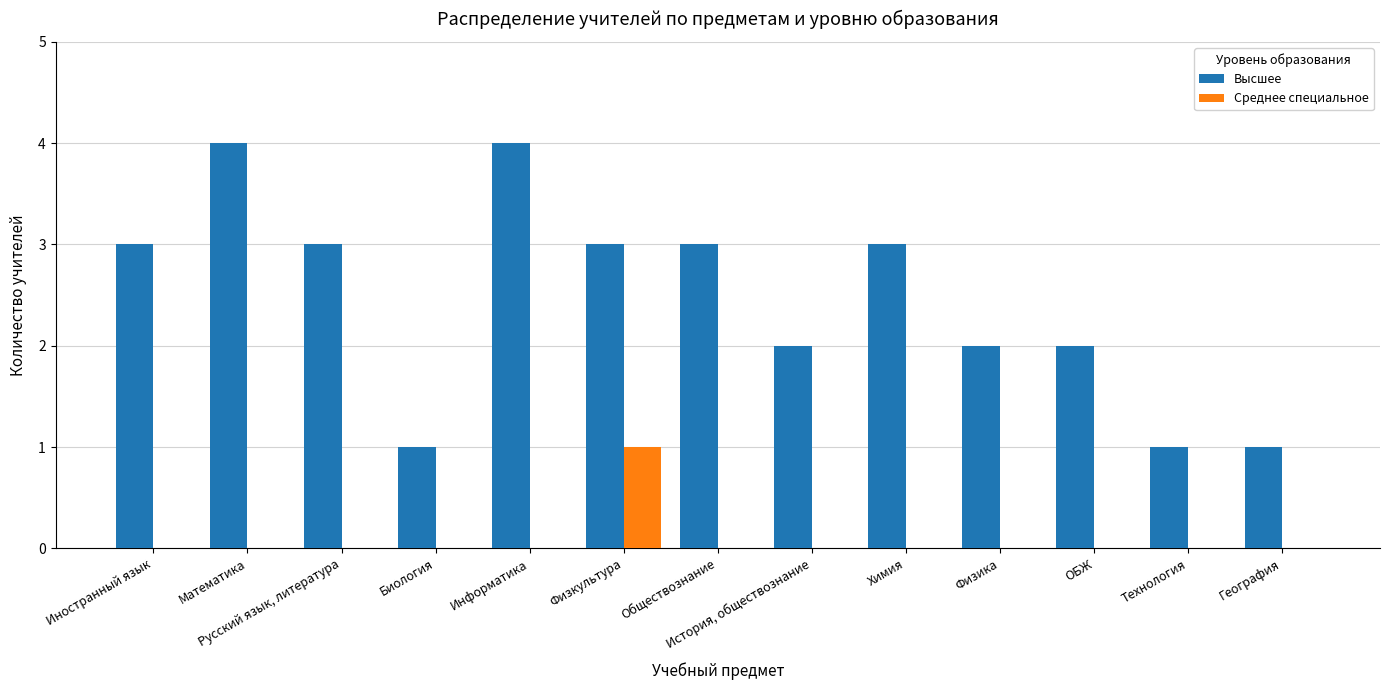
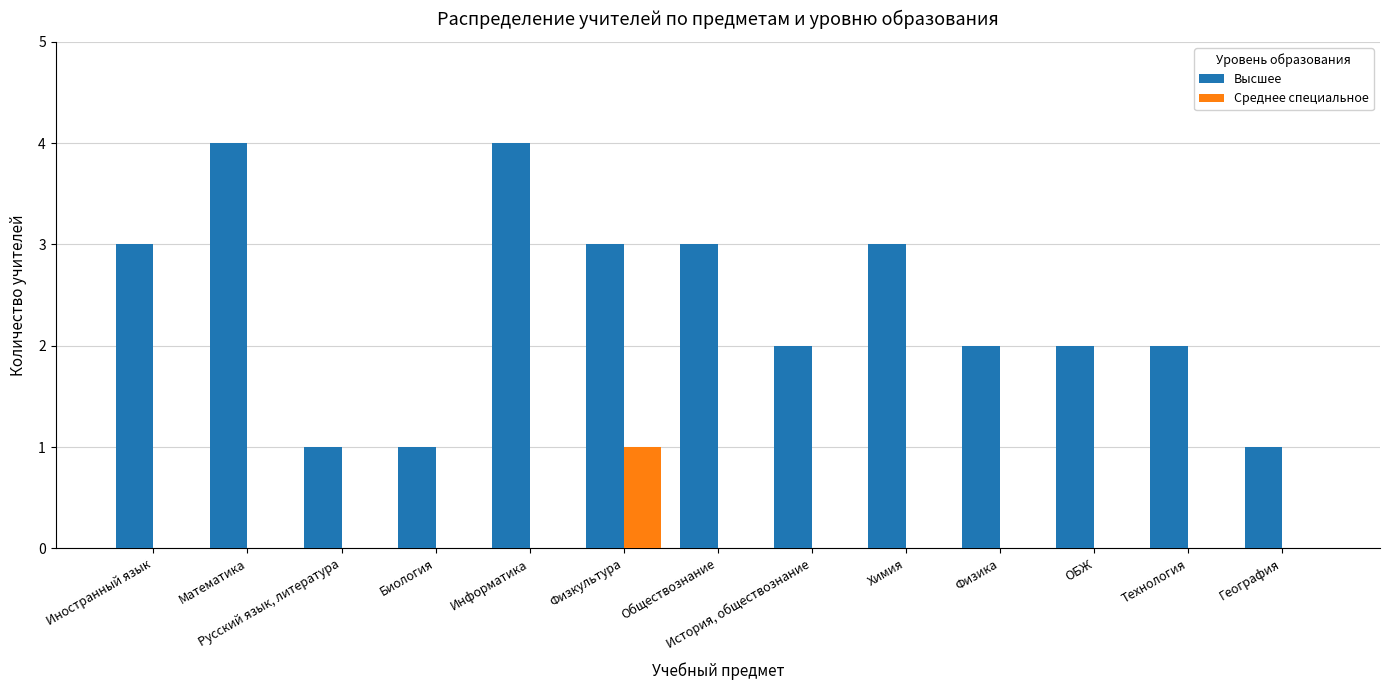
Высшее, Русский язык, литература: 3 -> 1
Высшее, Технология: 1 -> 2
